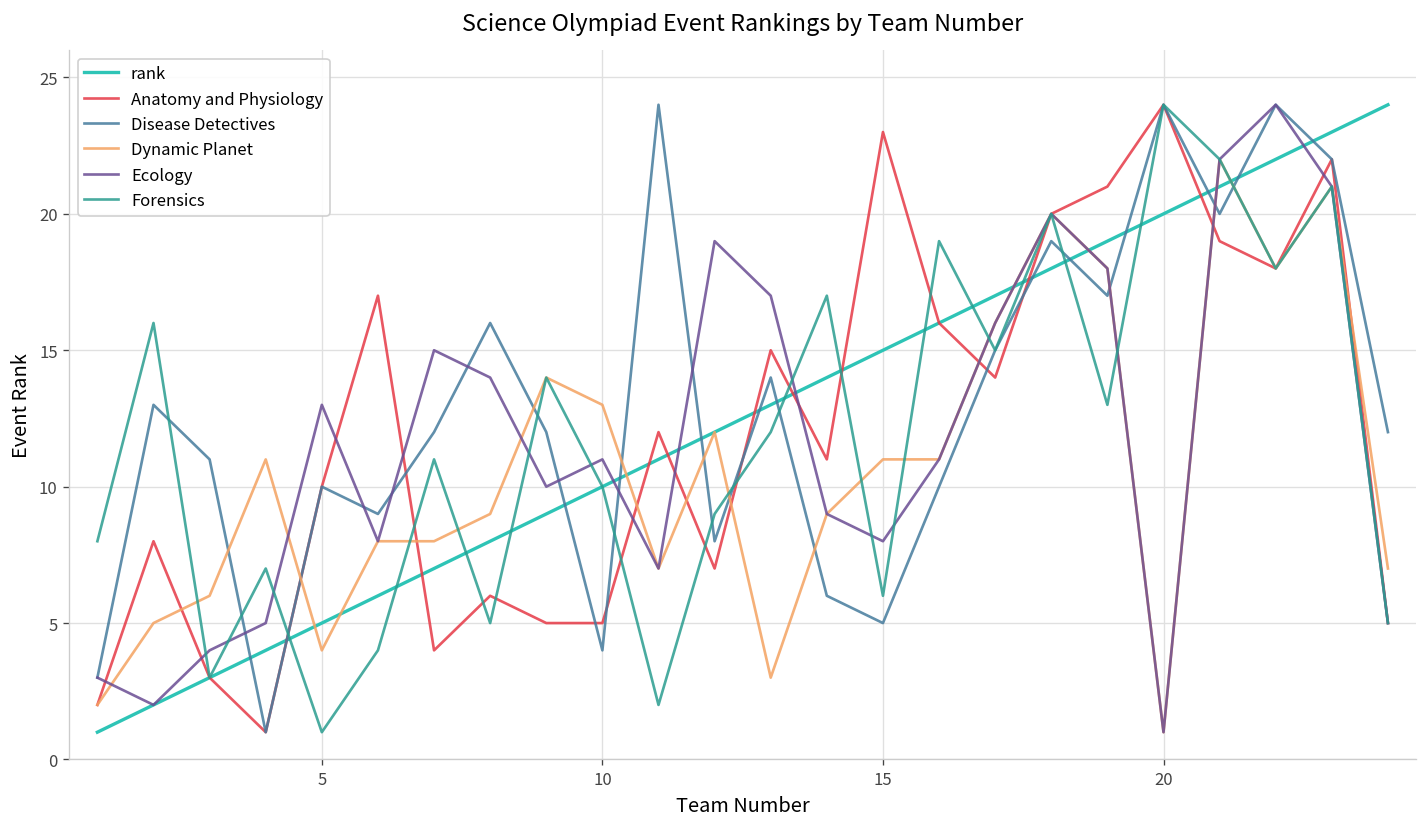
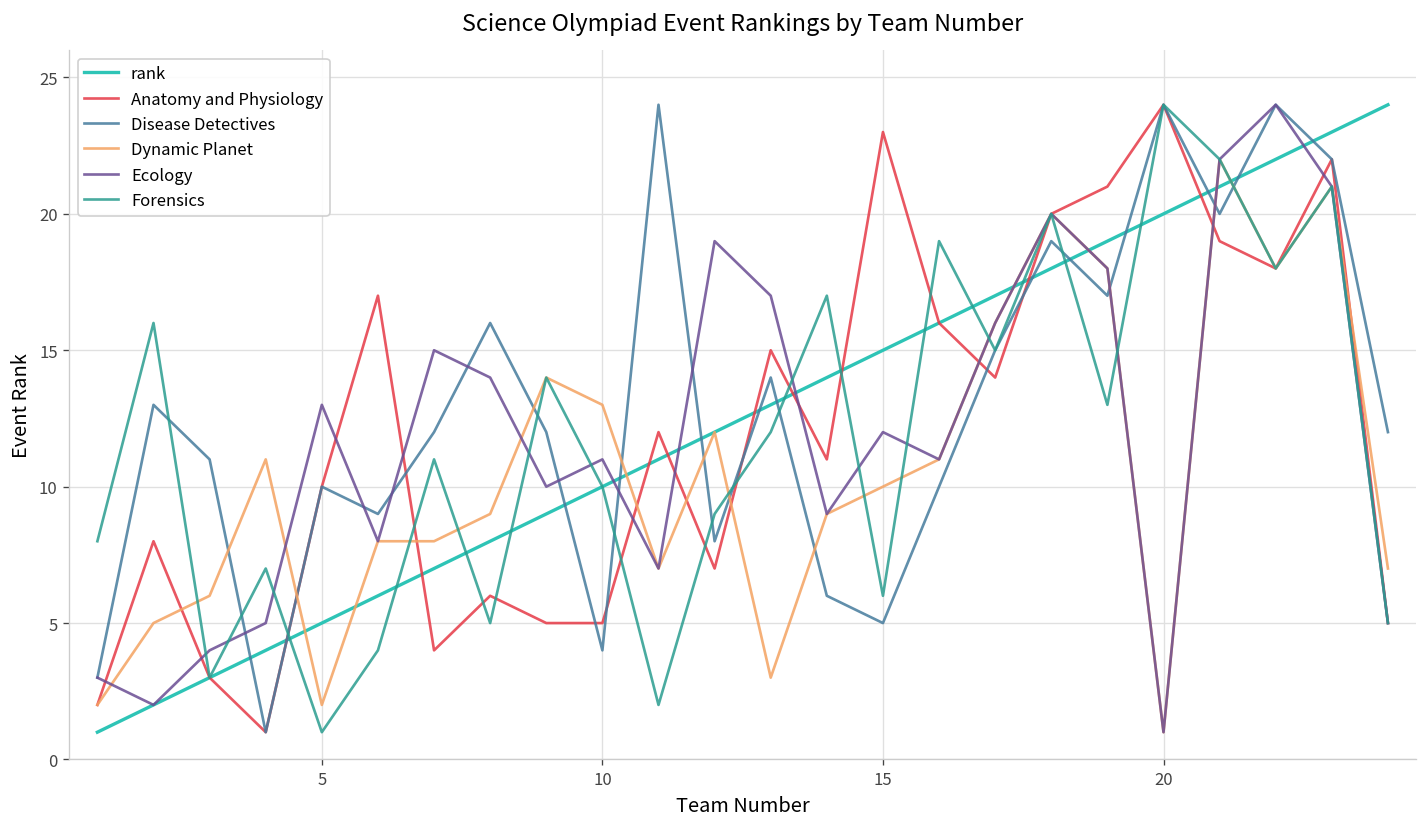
Dynamic Planet, 5: 4 -> 2
Dynamic Planet, 15: 11 -> 10
Ecology, 15: 8 -> 12
